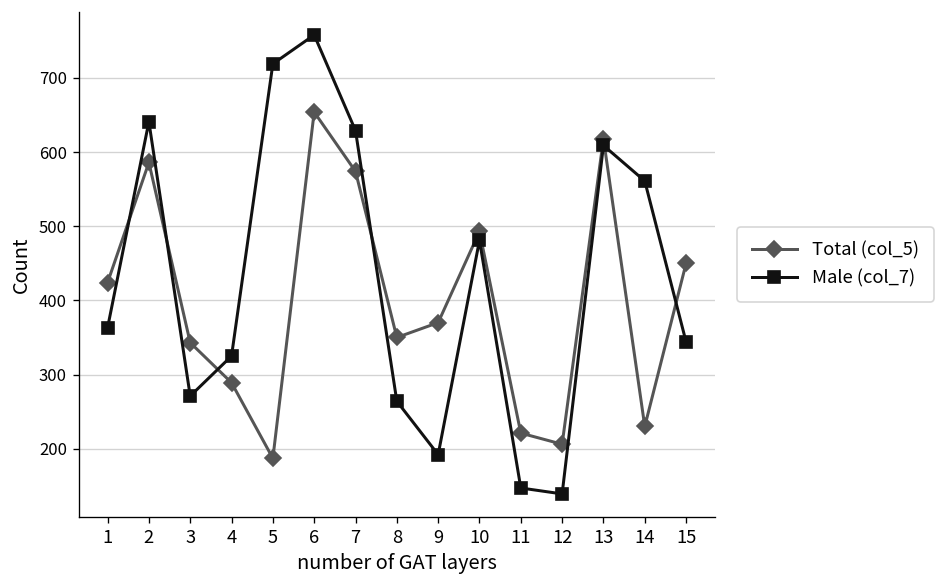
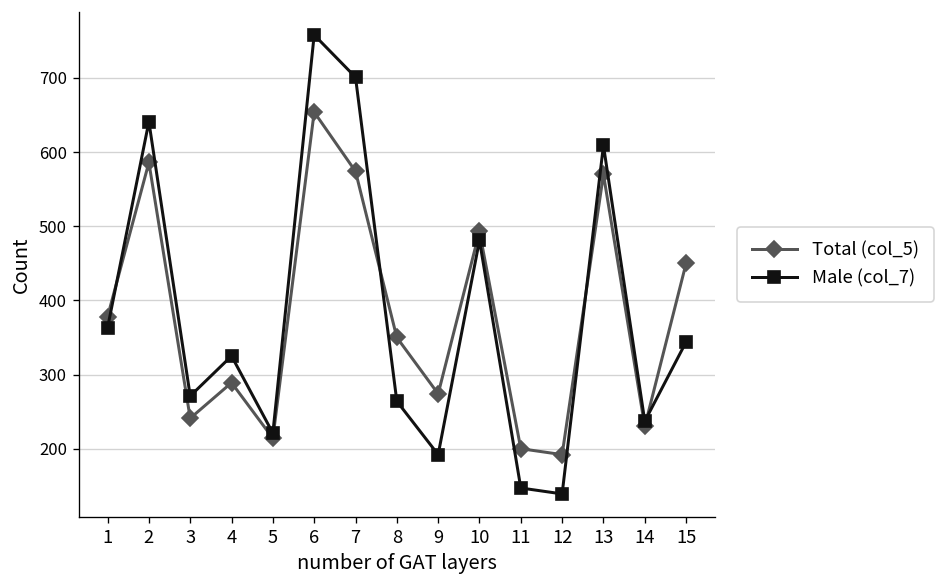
Total (col_5), 1: 420 -> 380
Total (col_5), 3: 340 -> 240
Total (col_5), 5: 190 -> 210
Male (col_7), 5: 720 -> 220
Male (col_7), 7: 630 -> 700
Total (col_5), 9: 370 -> 270
Total (col_5), 11: 220 -> 200
Total (col_5), 12: 210 -> 190
Total (col_5), 13: 620 -> 570
Male (col_7), 14: 560 -> 240
